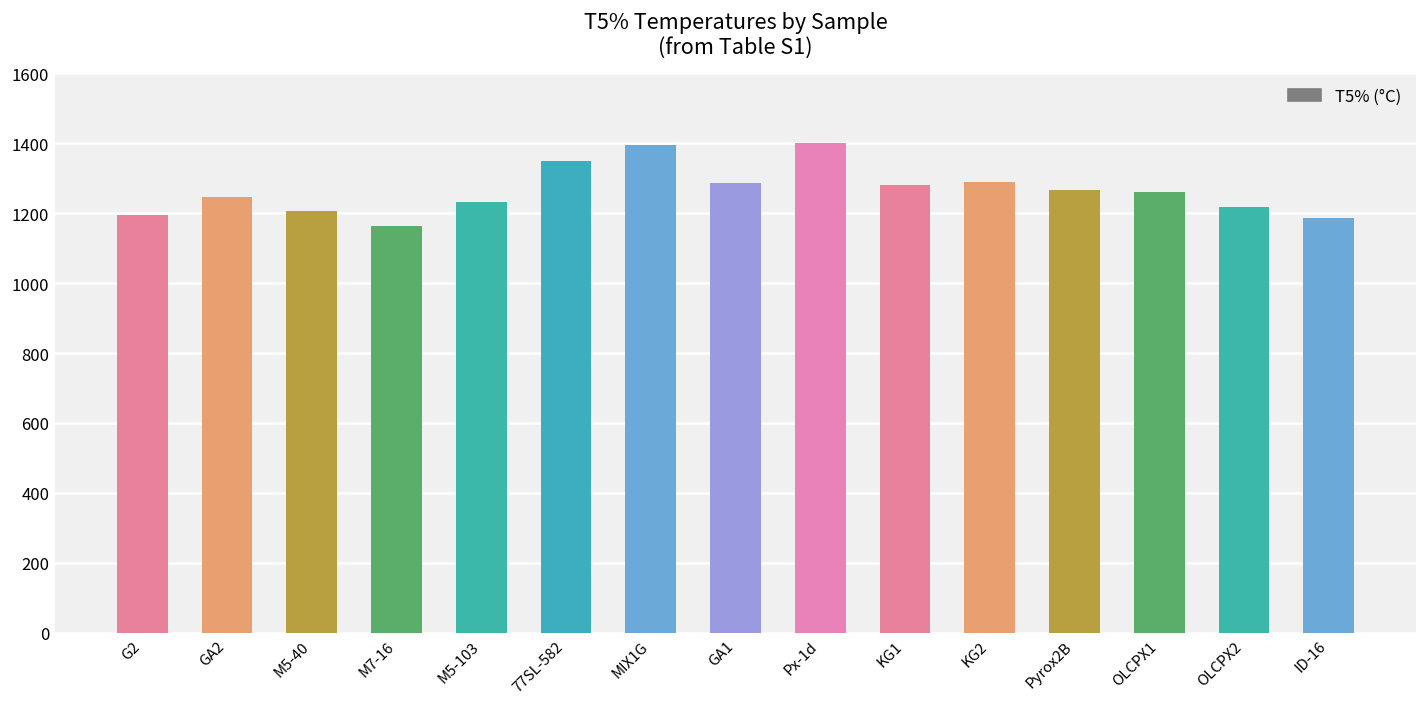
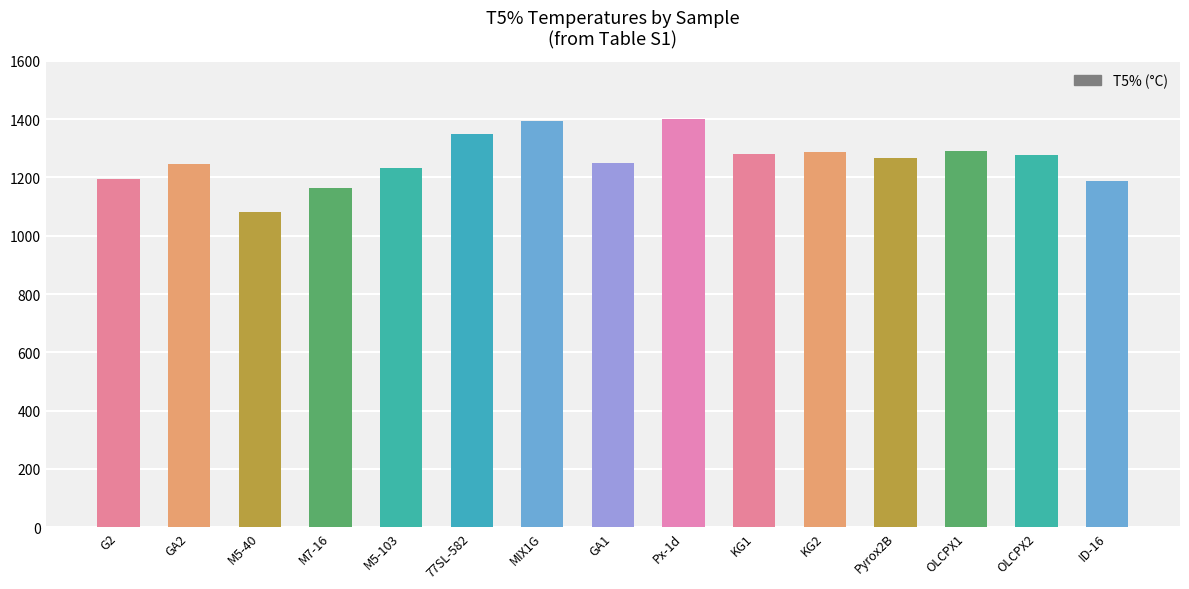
M5-40: 1210 -> 1080
GA1: 1290 -> 1250
OLCPX1: 1260 -> 1290
OLCPX2: 1220 -> 1280
